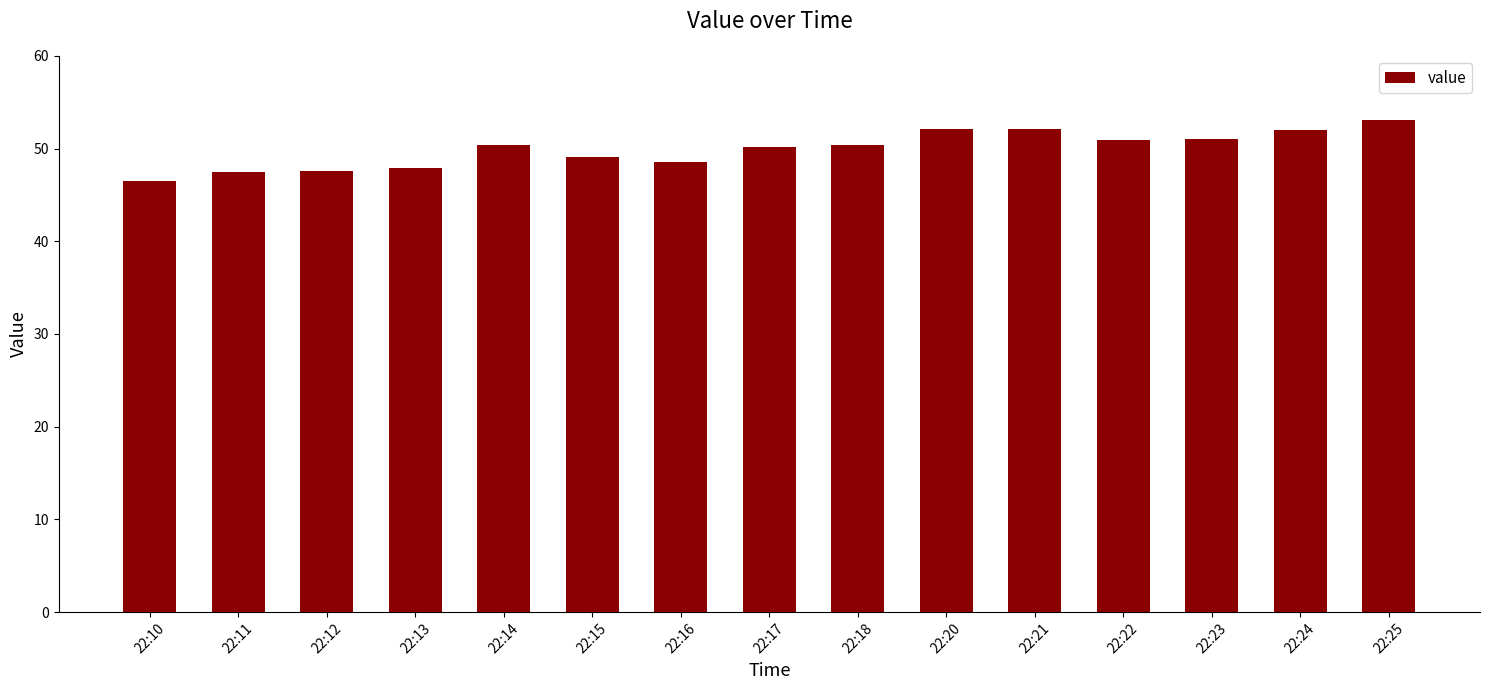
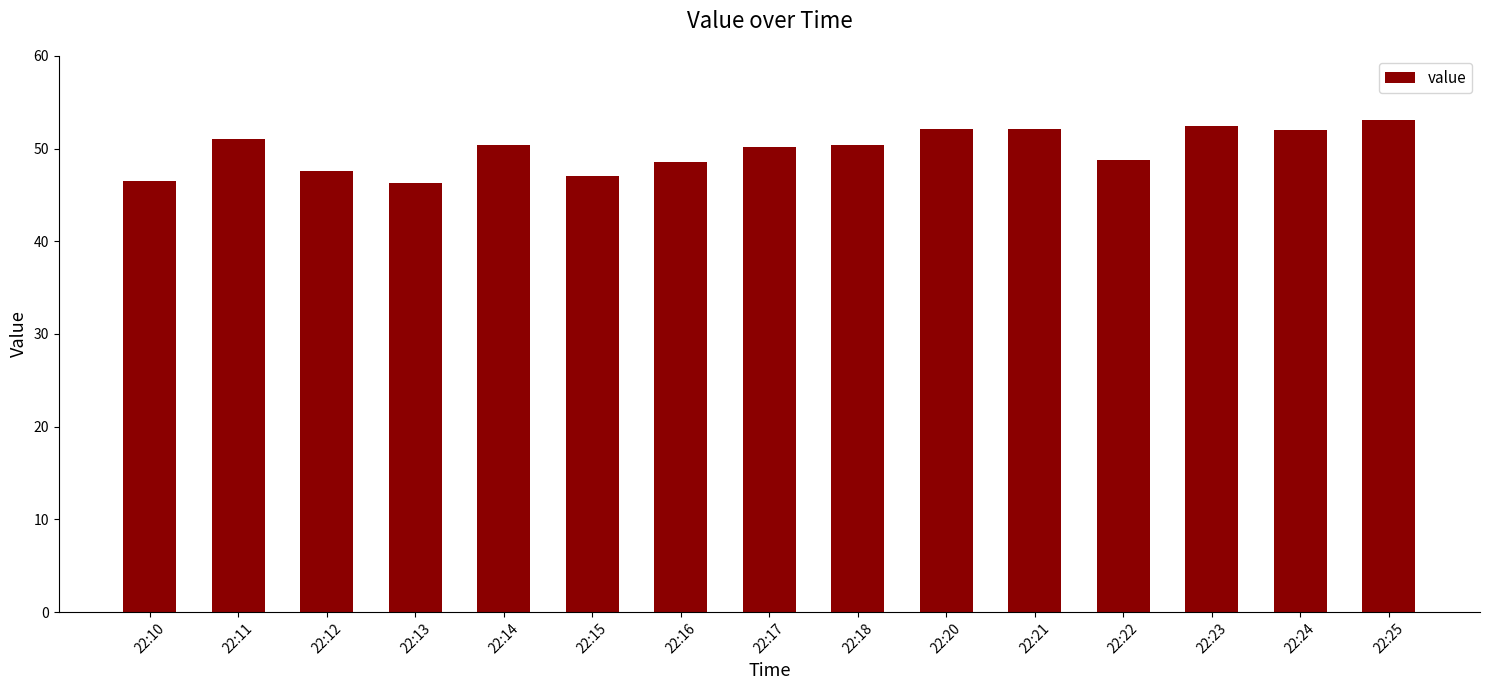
22:11: 47 -> 51
22:13: 48 -> 46
22:15: 49 -> 47
22:22: 51 -> 49
22:23: 51 -> 52
